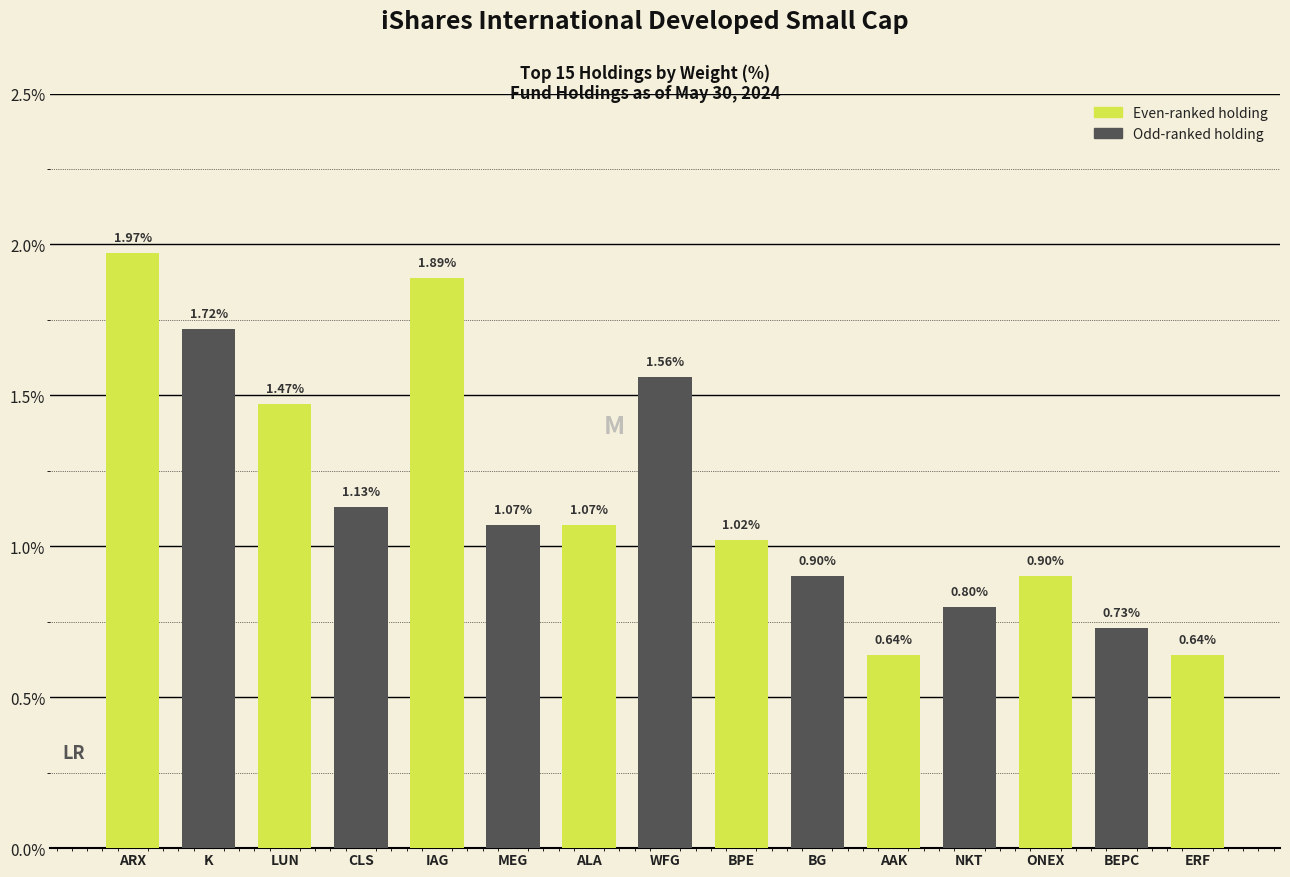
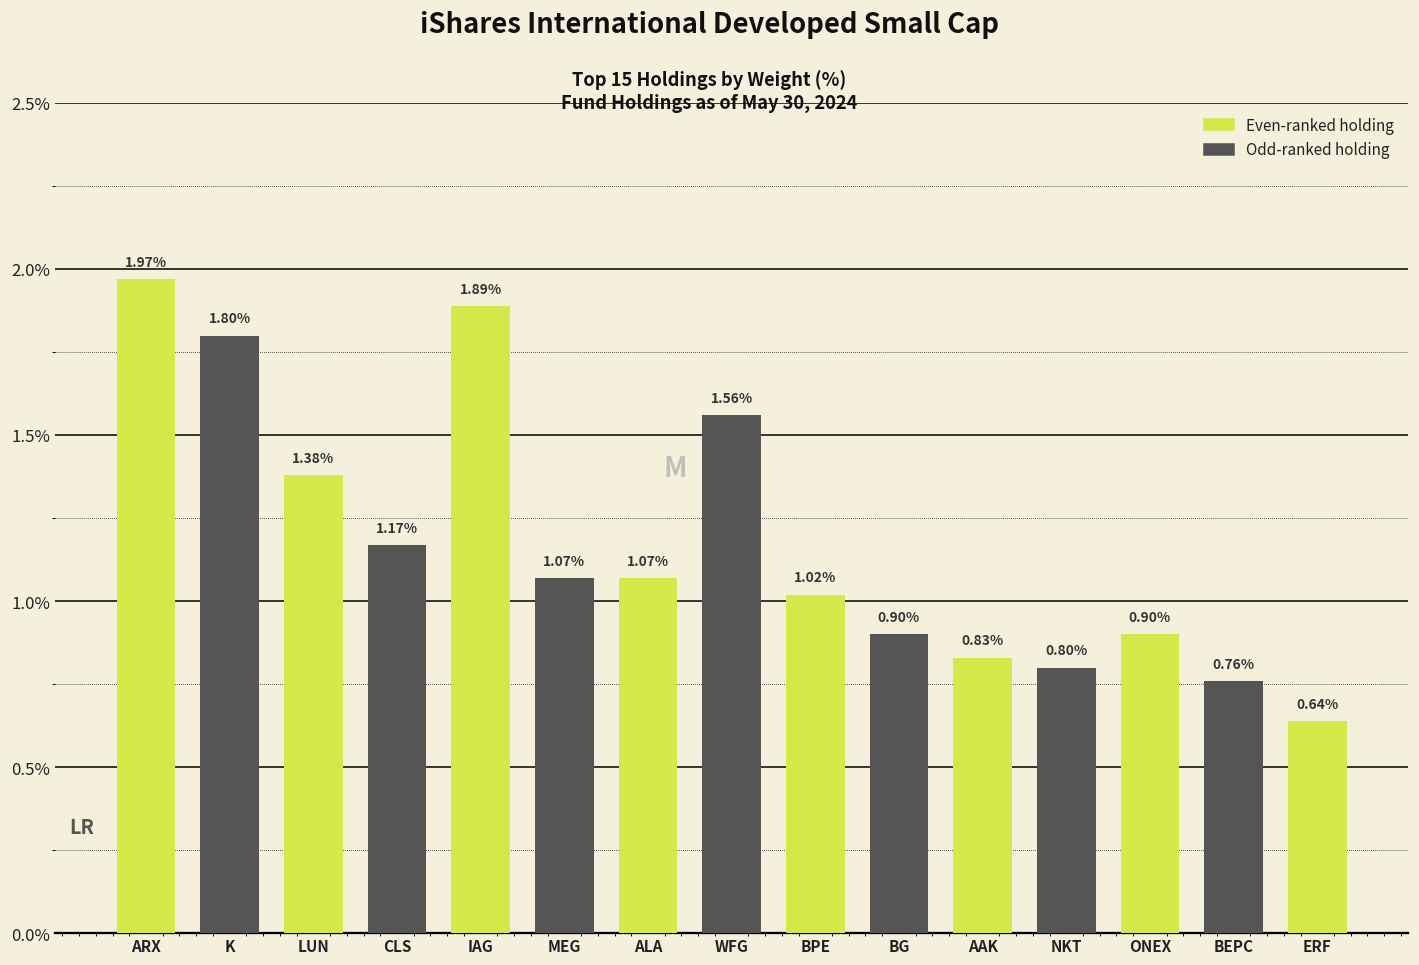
K: 1.72% -> 1.80%
LUN: 1.47% -> 1.38%
CLS: 1.13% -> 1.17%
AAK: 0.64% -> 0.83%
BEPC: 0.73% -> 0.76%
